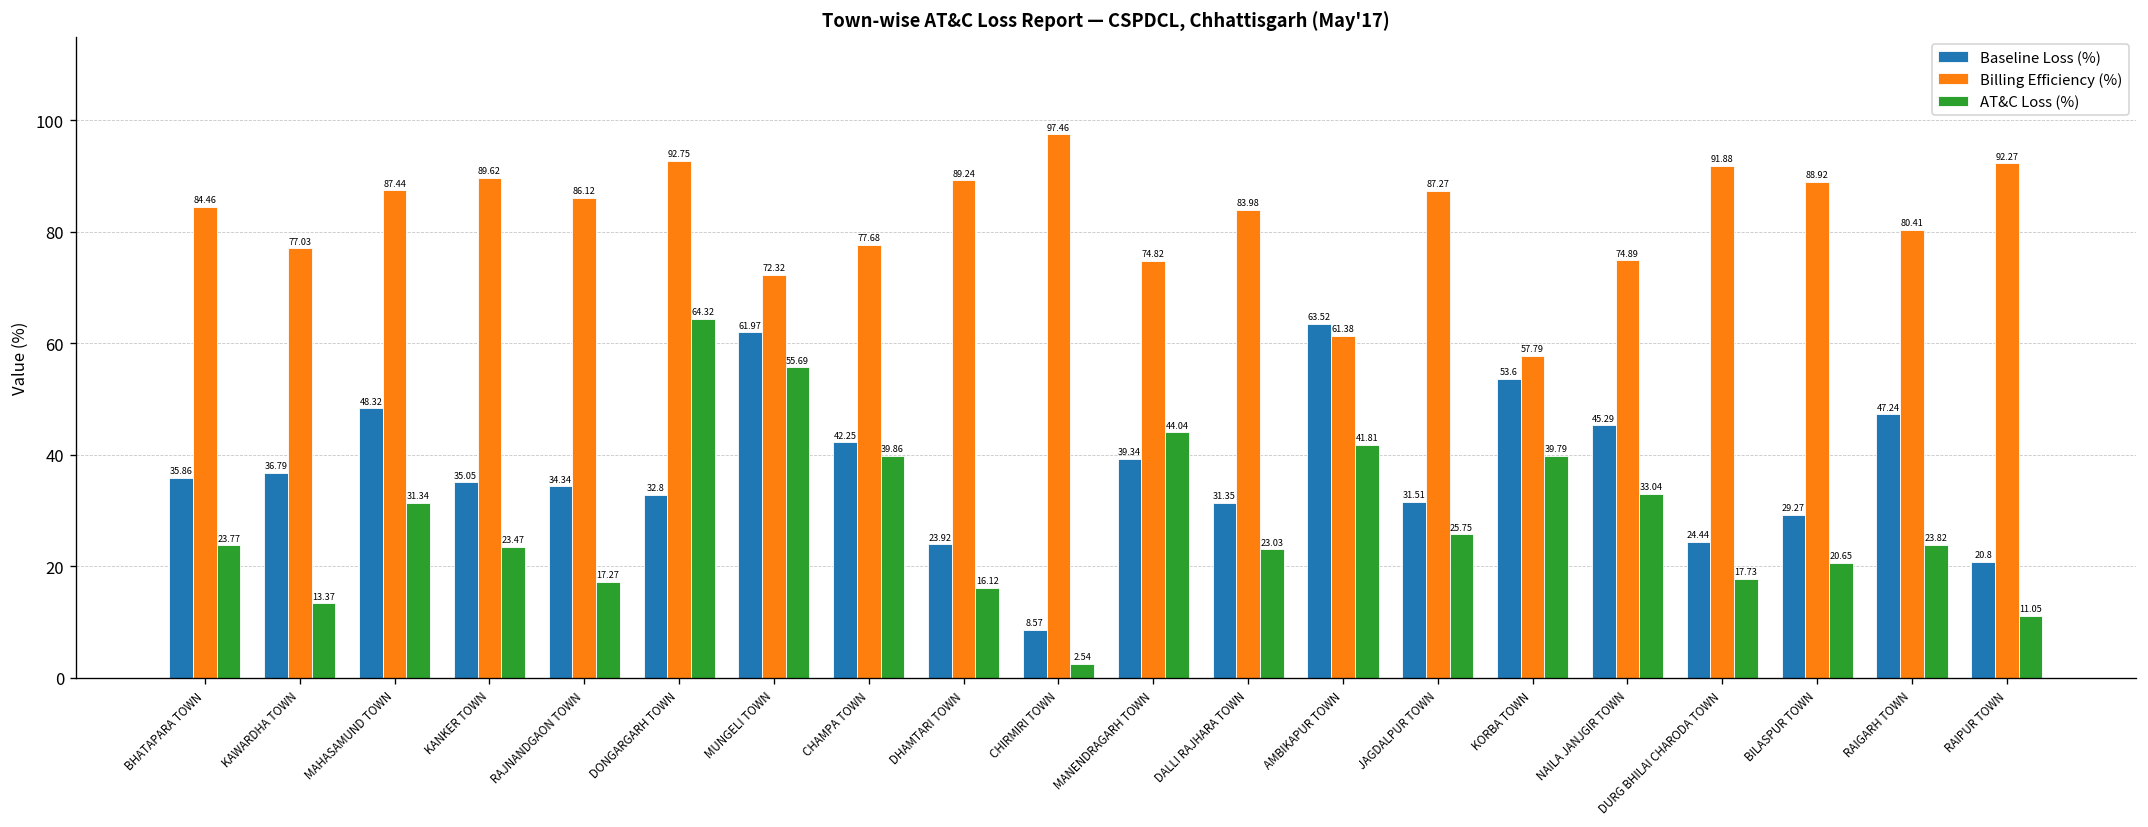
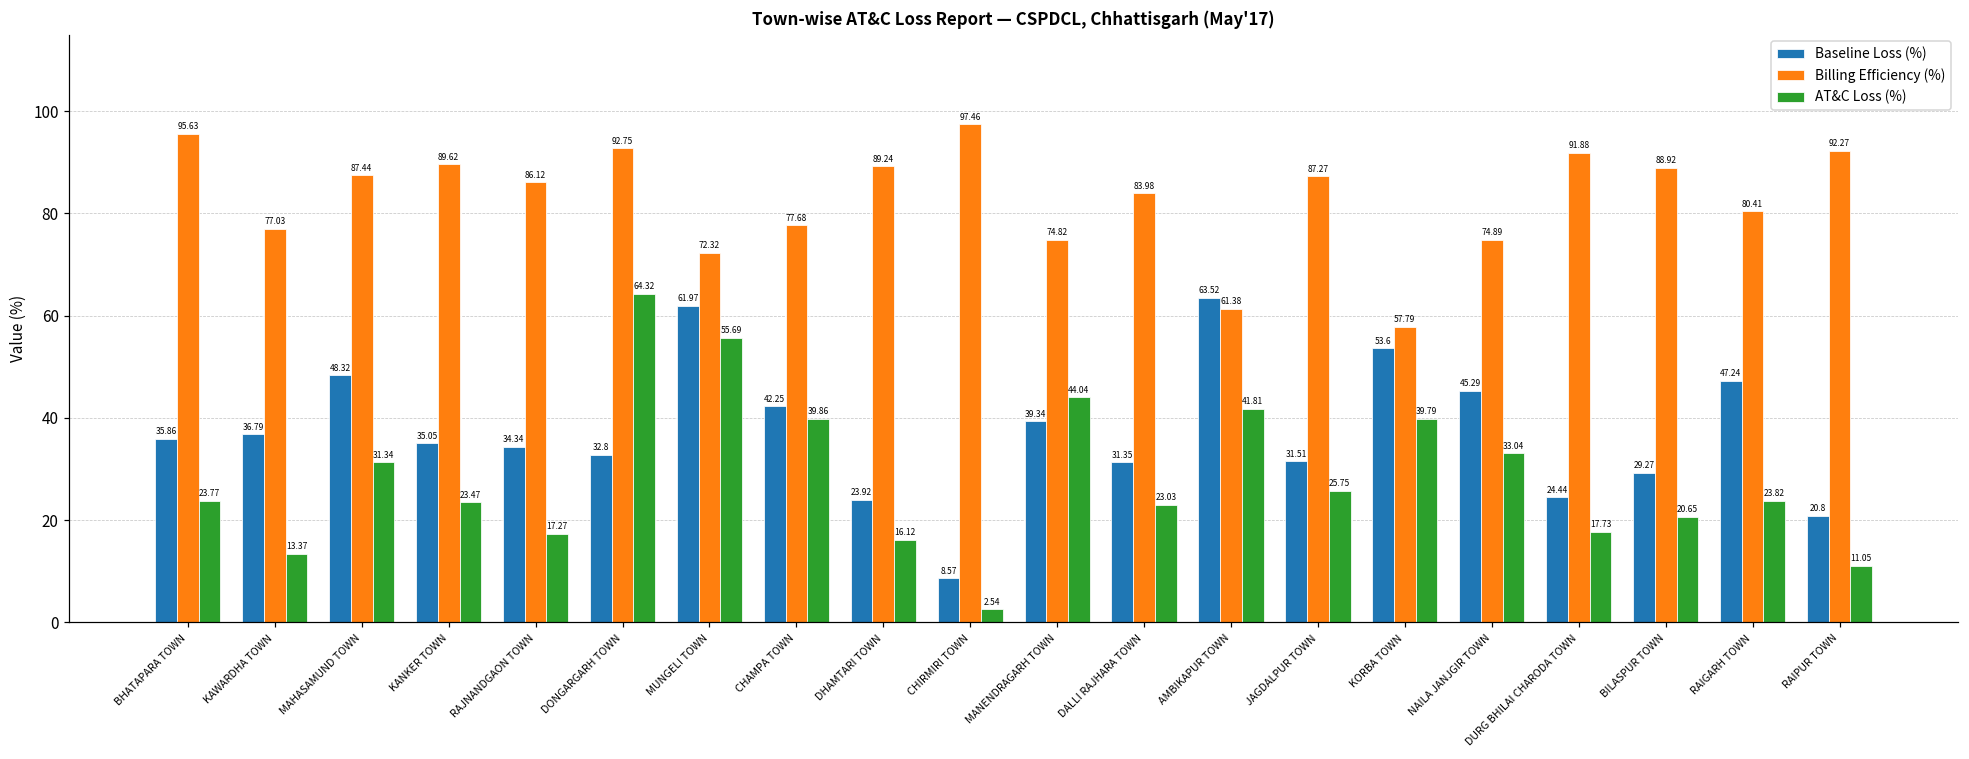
Billing Efficiency (%), BHATAPARA TOWN: 84.46 -> 95.63
